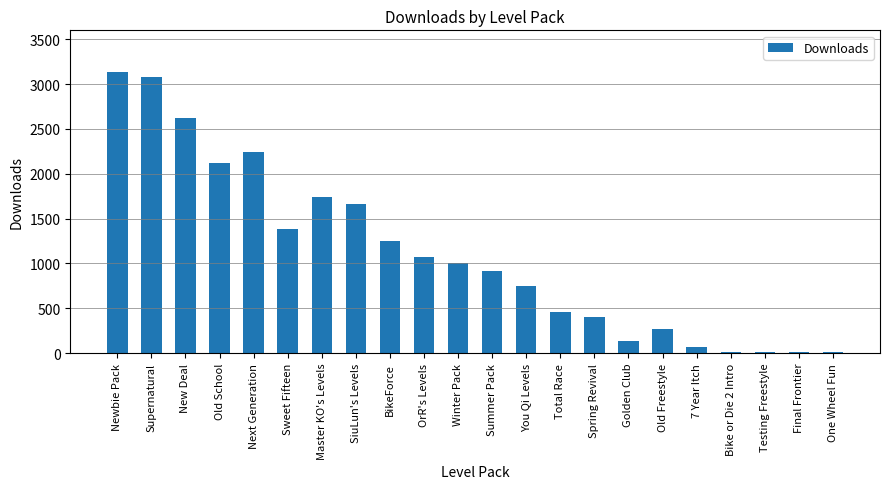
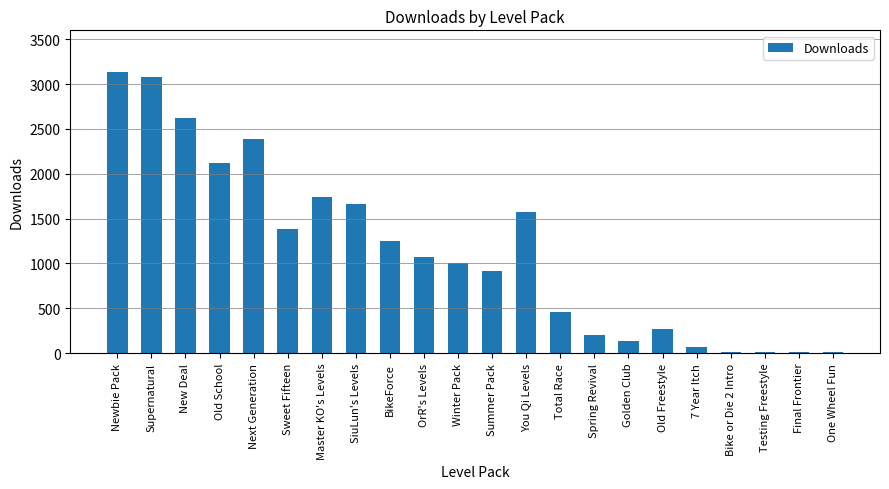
Next Generation: 2200 -> 2400
You Qi Levels: 700 -> 1600
Spring Revival: 400 -> 200
